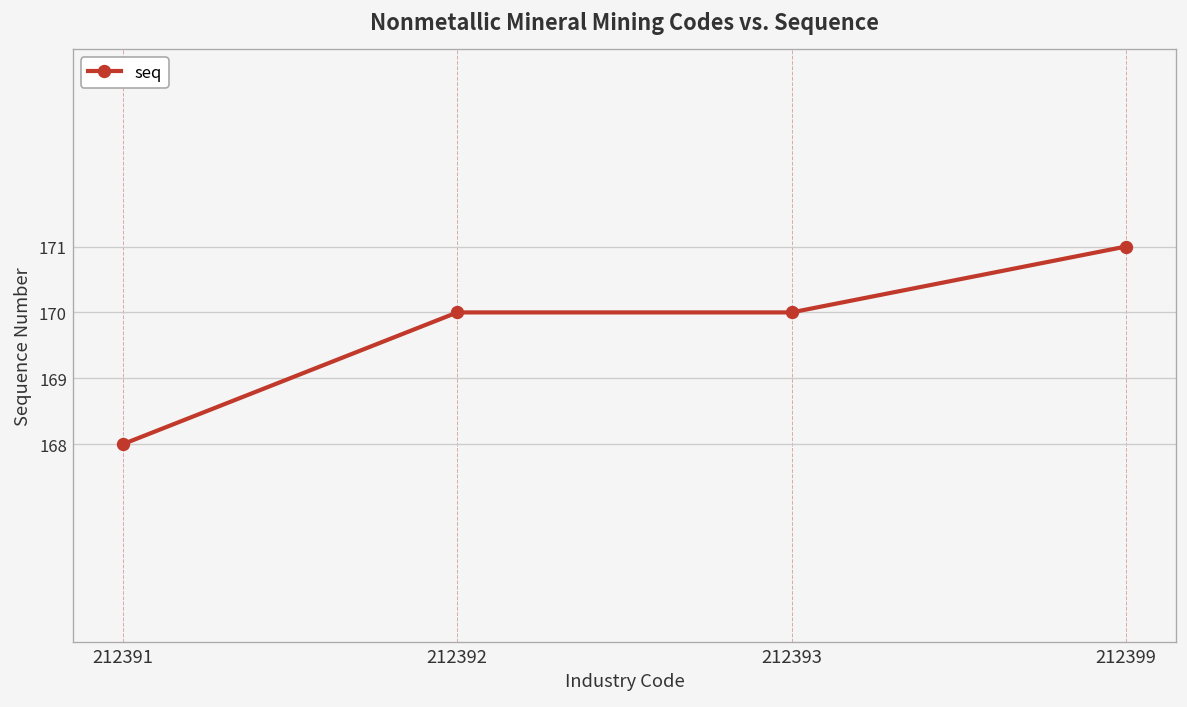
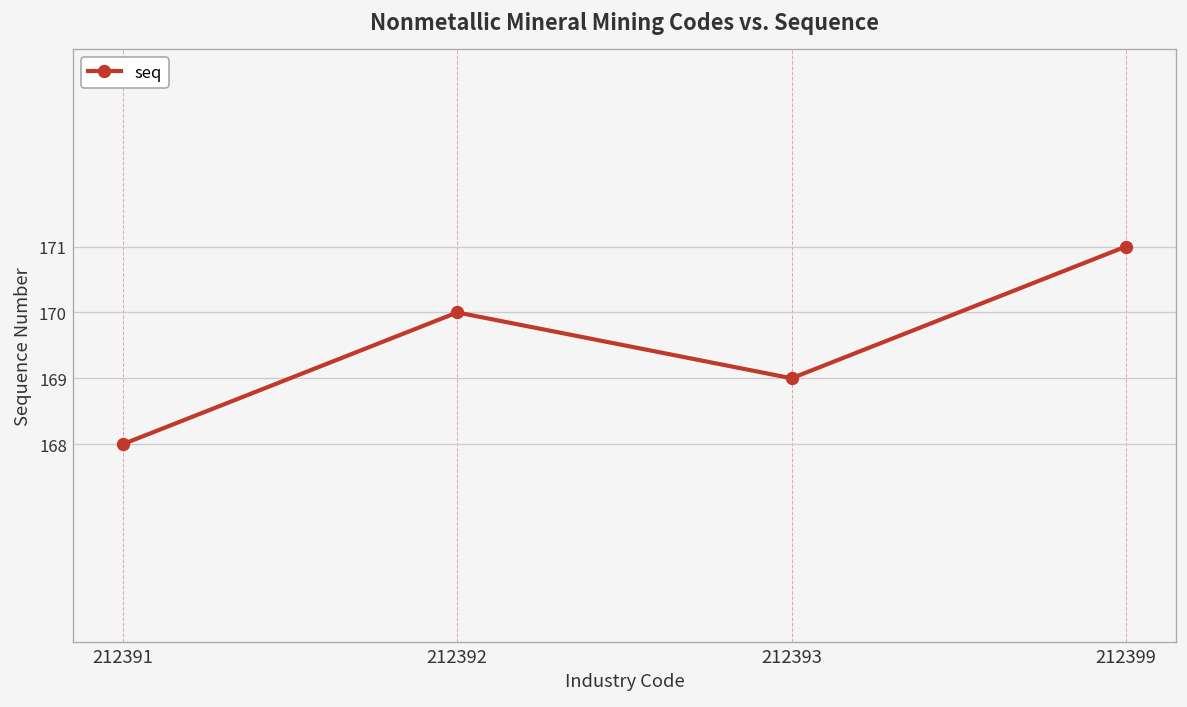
212393: 170 -> 169
